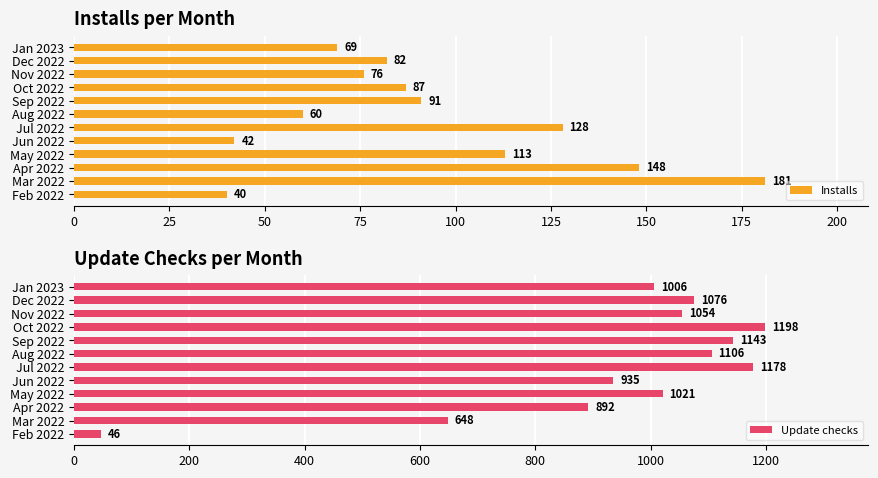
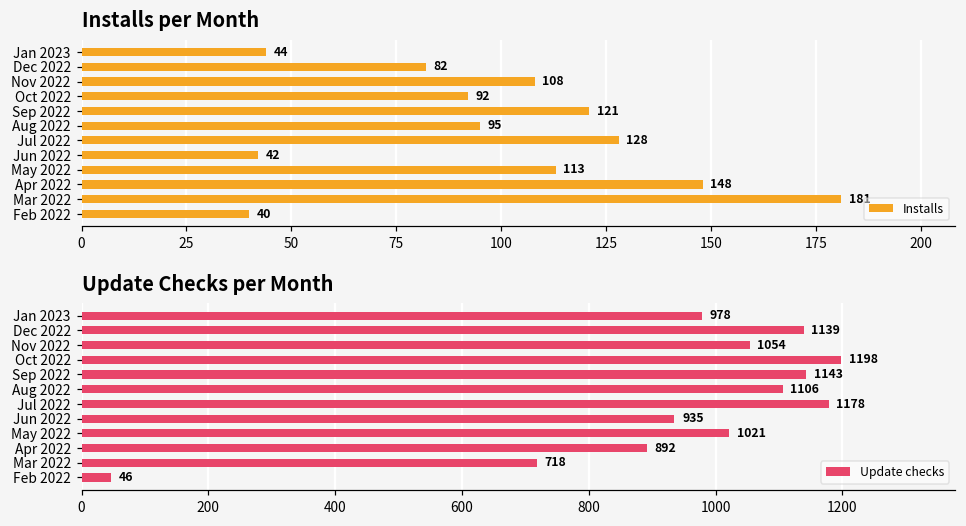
Installs per Month, Jan 2023: 69 -> 44
Installs per Month, Nov 2022: 76 -> 108
Installs per Month, Oct 2022: 87 -> 92
Installs per Month, Sep 2022: 91 -> 121
Installs per Month, Aug 2022: 60 -> 95
Update Checks per Month, Jan 2023: 1006 -> 978
Update Checks per Month, Dec 2022: 1076 -> 1139
Update Checks per Month, Mar 2022: 648 -> 718
